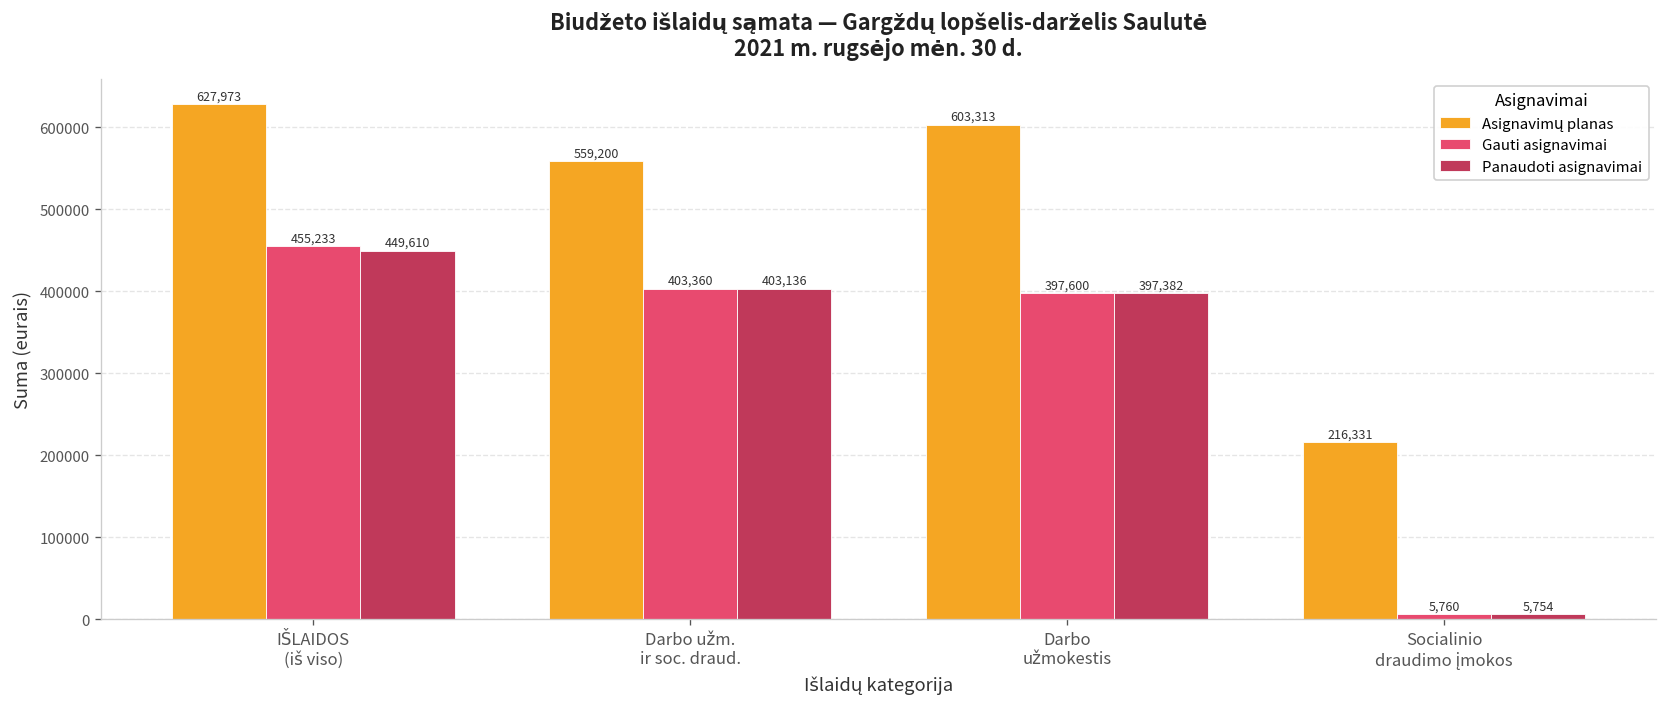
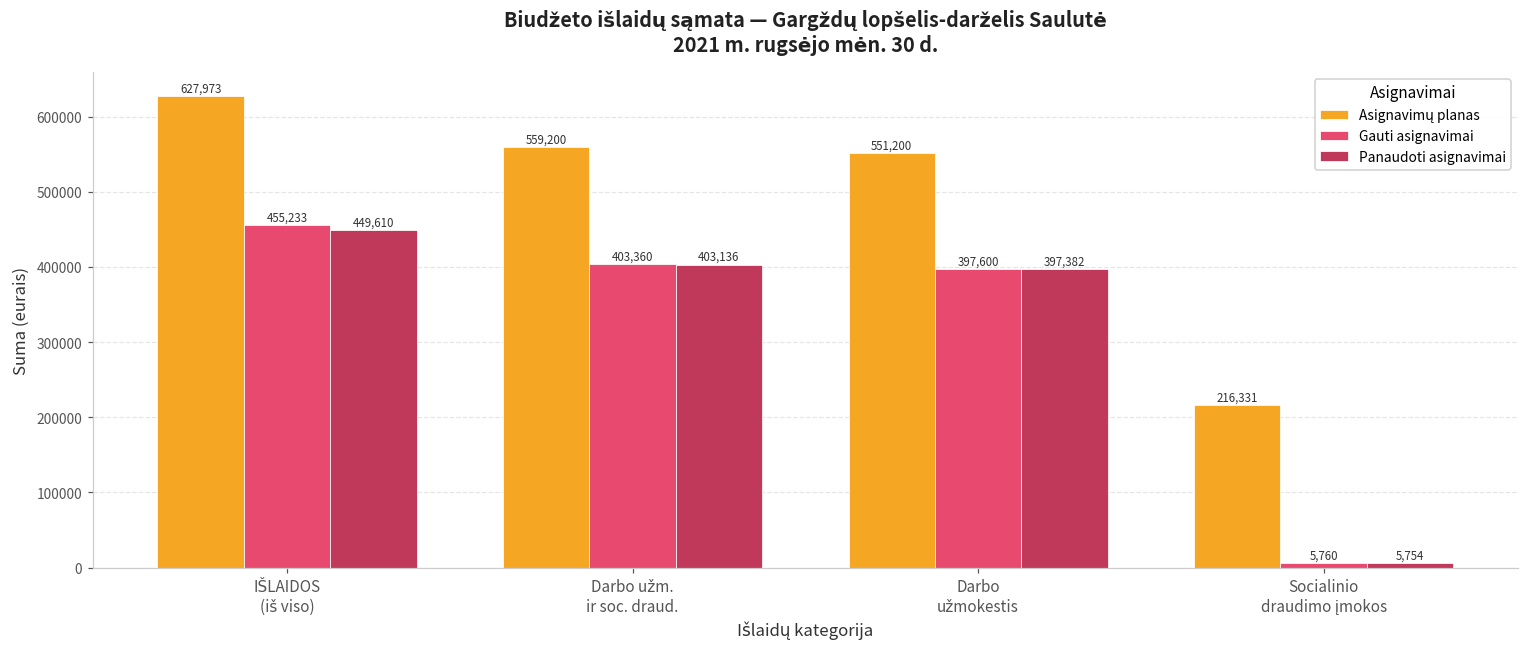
Asignavimų planas, Darbo užmokestis: 603,313 -> 551,200
